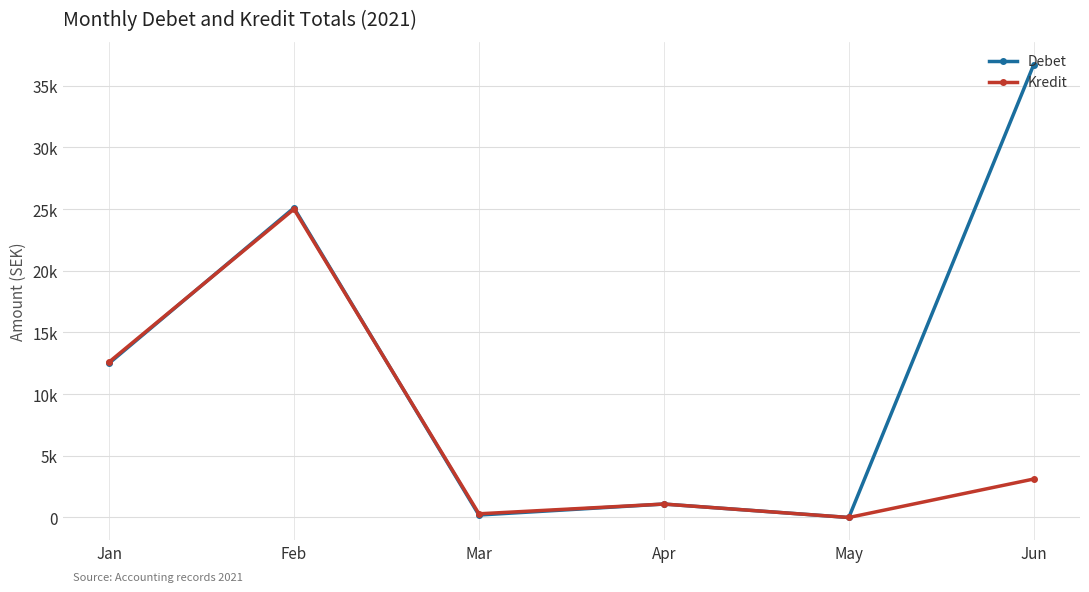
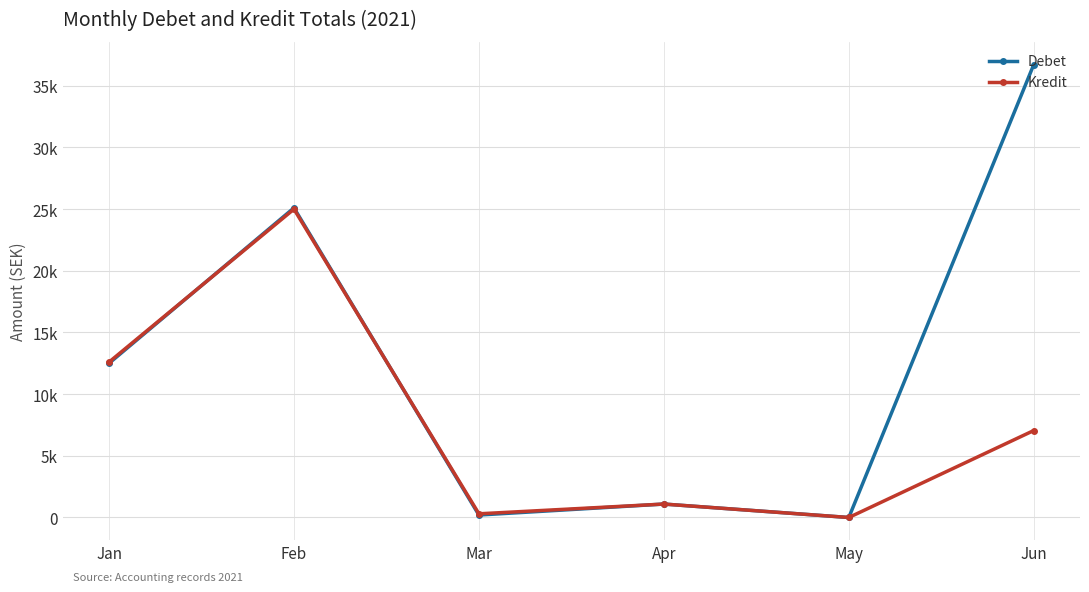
Kredit, Jun: 3100 -> 7100
